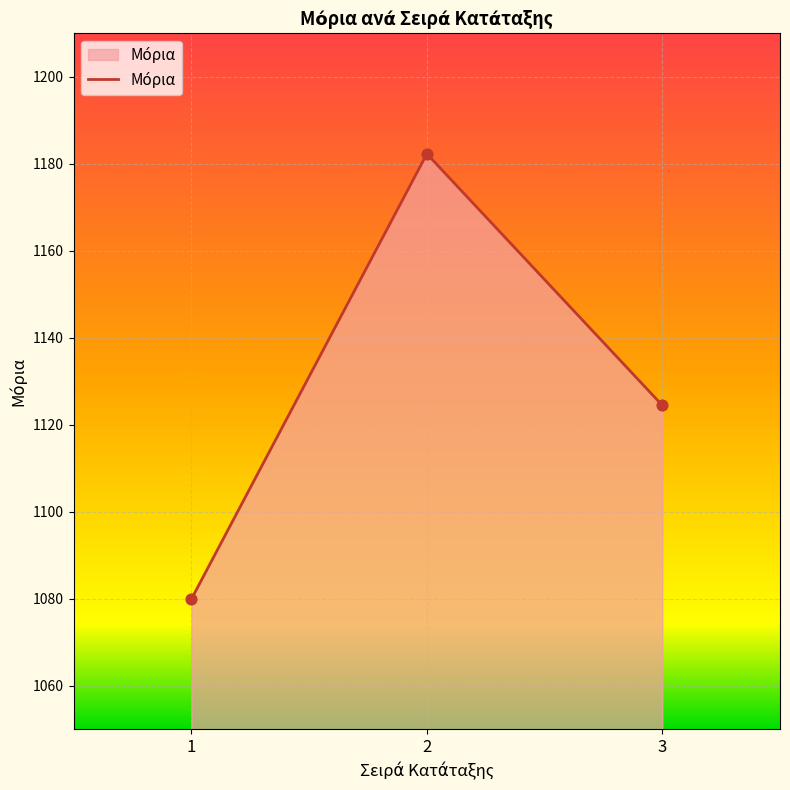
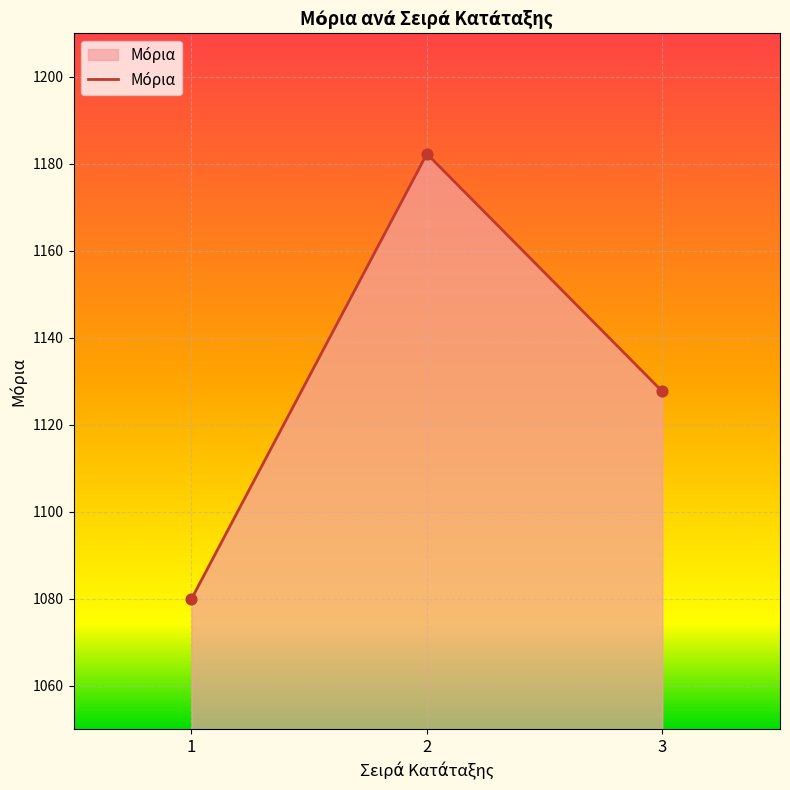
3: 1125 -> 1128
